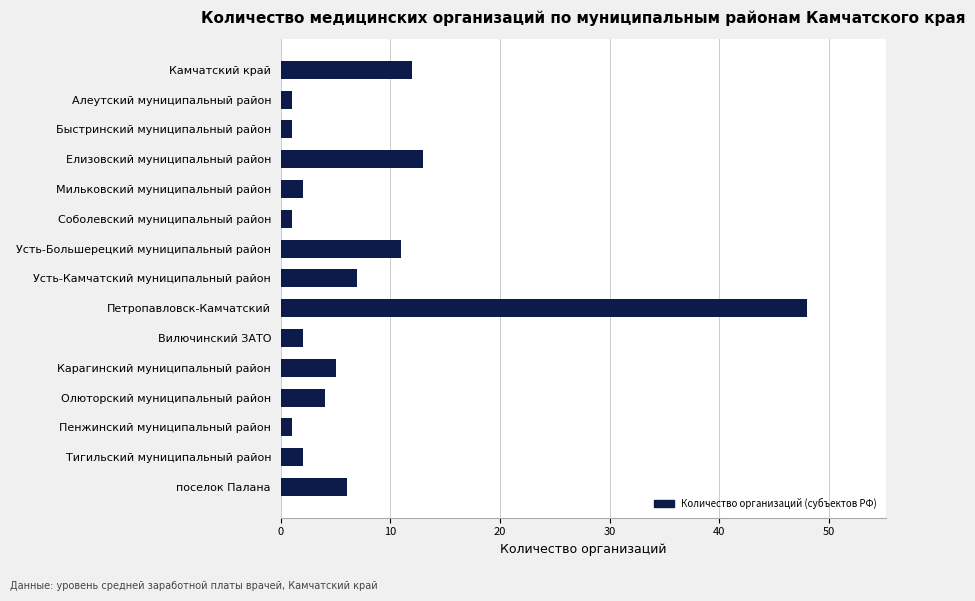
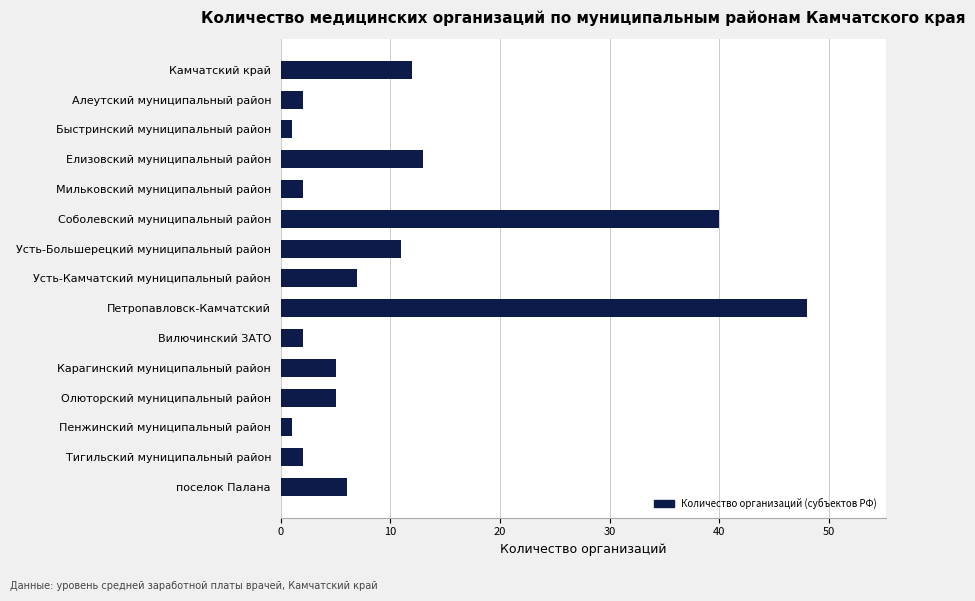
Алеутский муниципальный район: 1 -> 2
Соболевский муниципальный район: 1 -> 40
Олюторский муниципальный район: 4 -> 5
